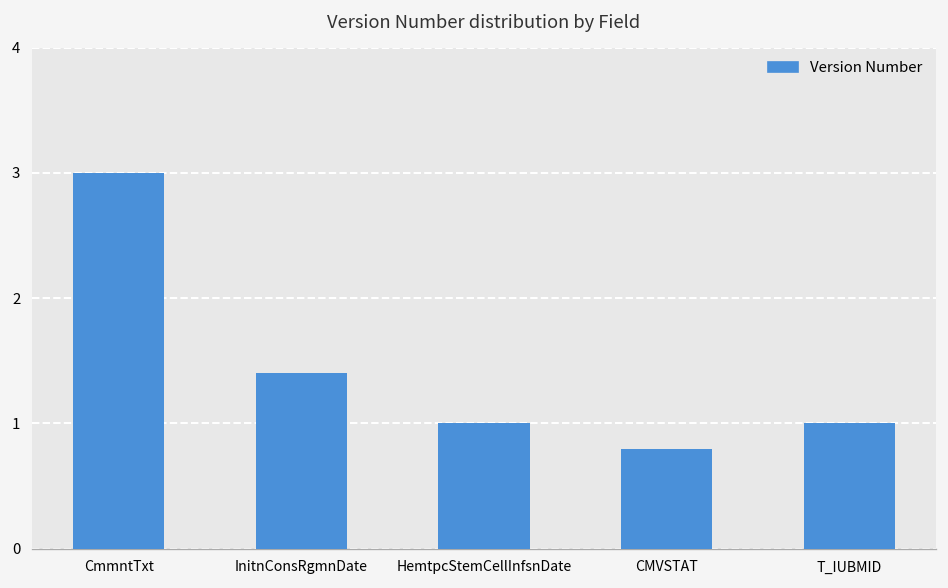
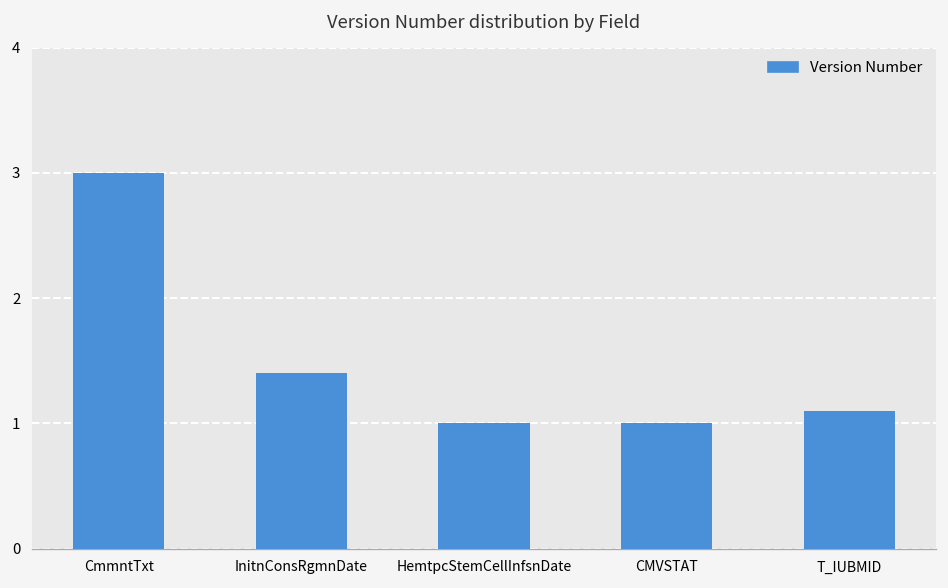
CMVSTAT: 0.8 -> 1.0
T_IUBMID: 1.0 -> 1.1
